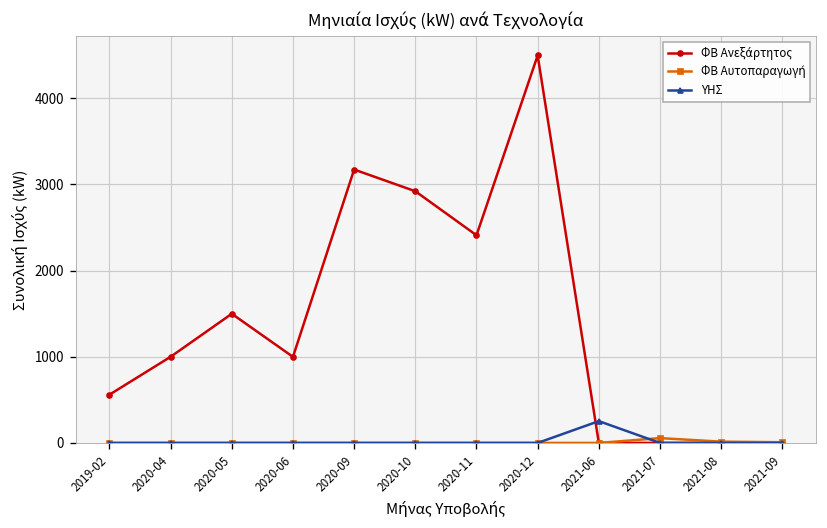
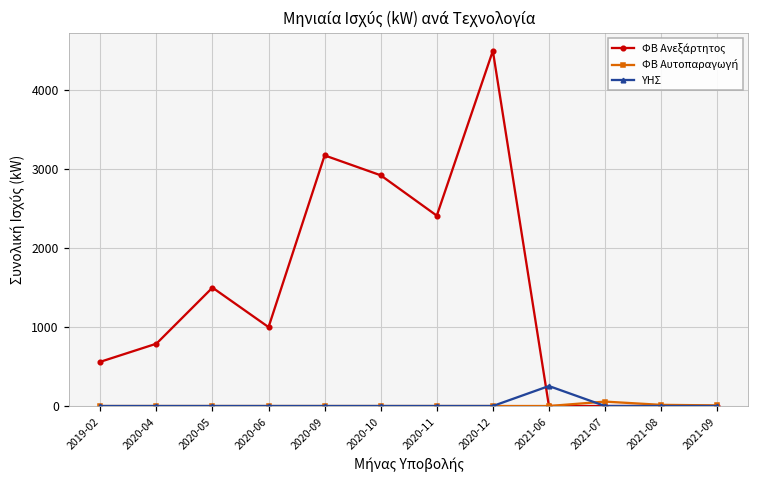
ΦΒ Ανεξάρτητος, 2020-04: 1000 -> 800
